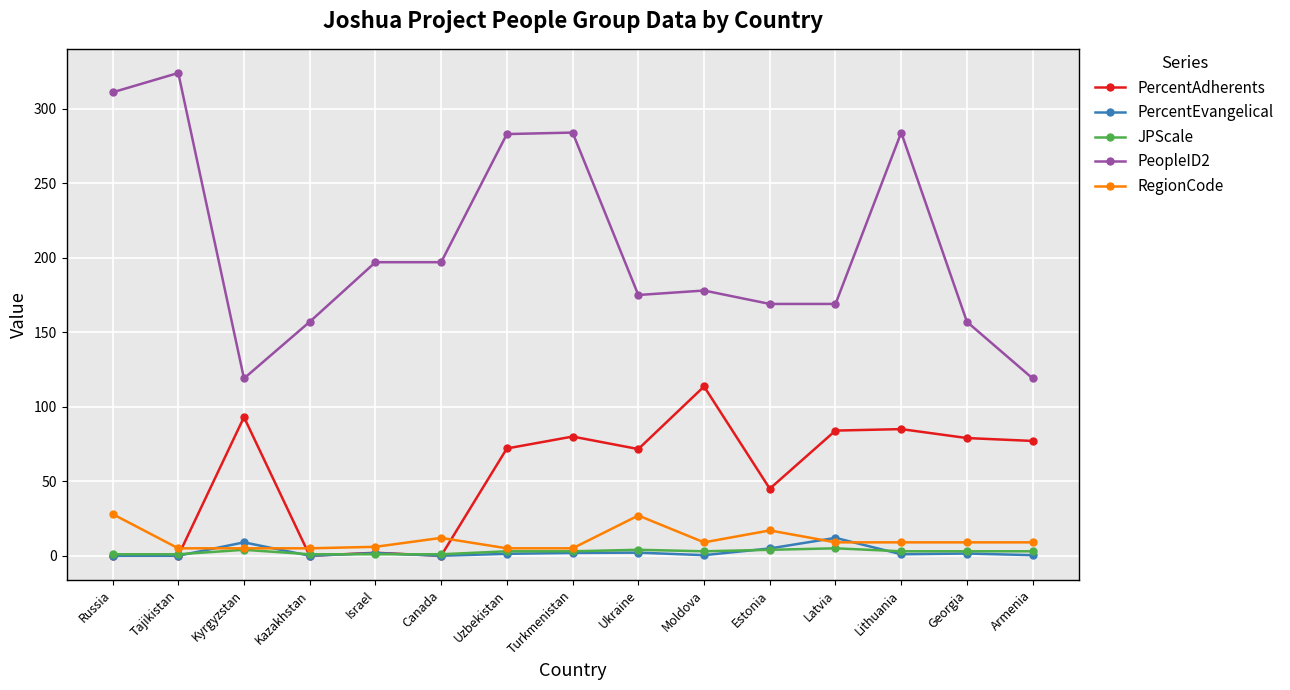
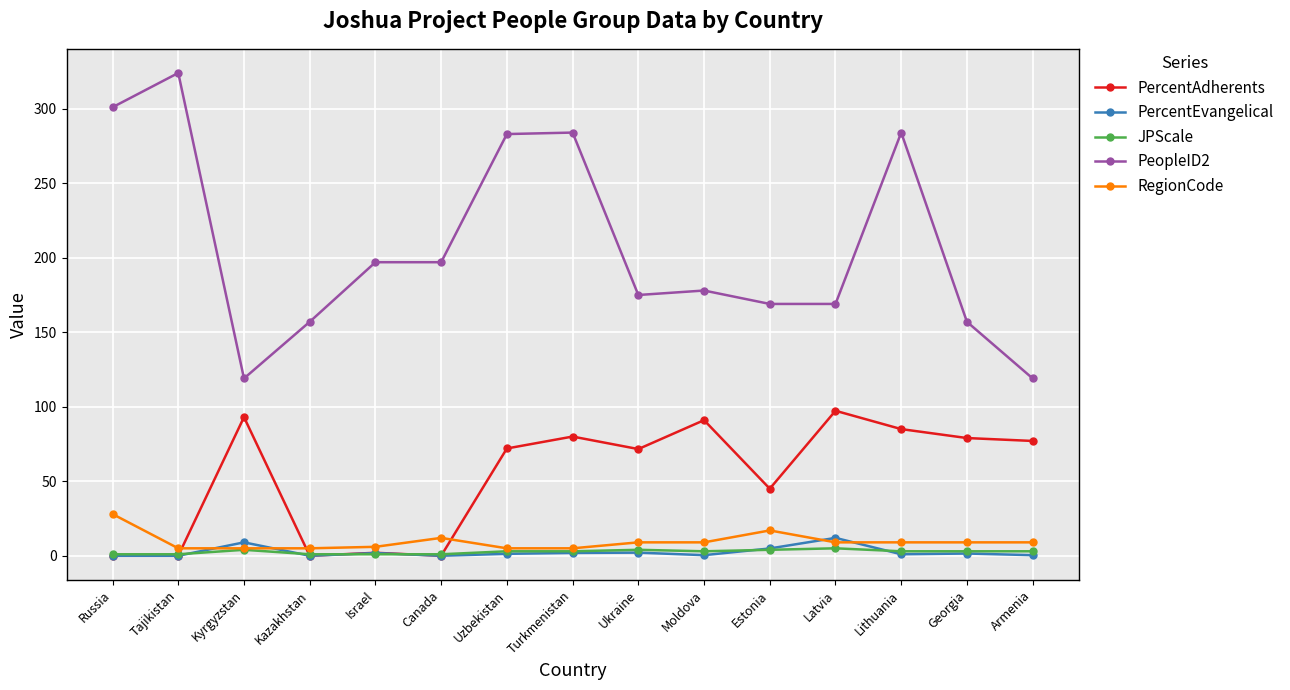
PeopleID2, Russia: 311 -> 301
RegionCode, Ukraine: 27 -> 9
PercentAdherents, Moldova: 114 -> 91
PercentAdherents, Latvia: 84 -> 97
